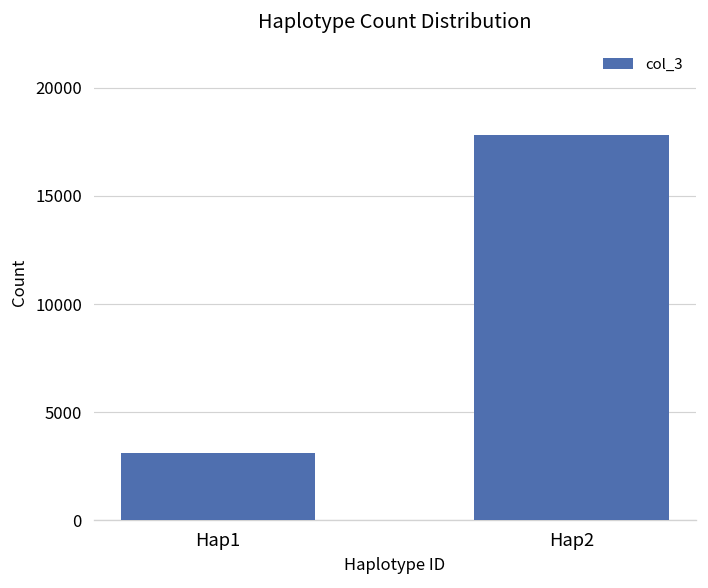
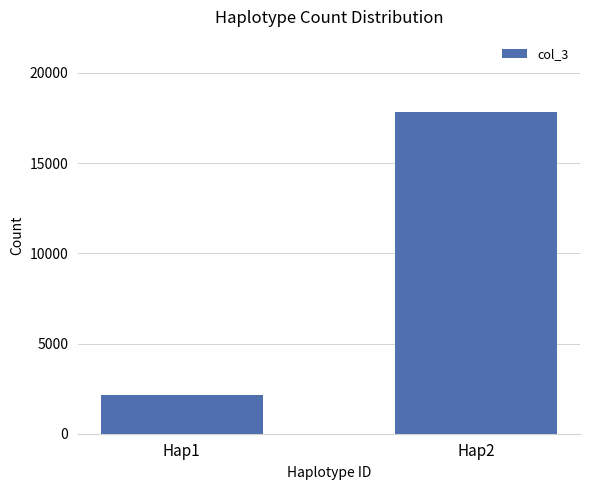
Hap1: 3100 -> 2200
